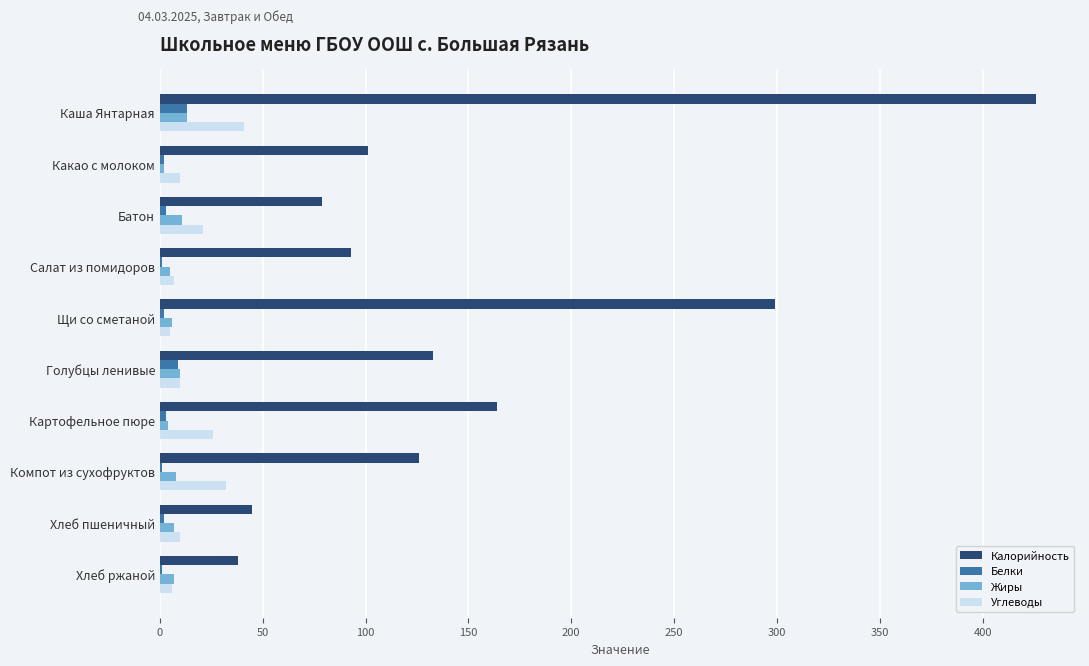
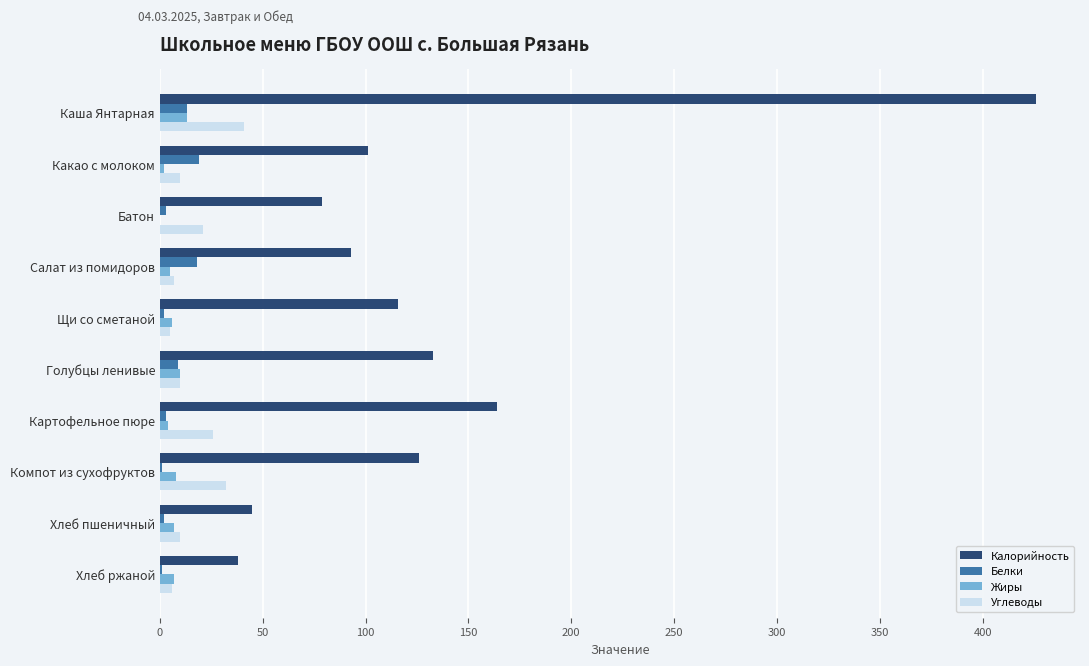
Белки, Какао с молоком: 2 -> 19
Жиры, Батон: 11 -> 0
Белки, Салат из помидоров: 1 -> 18
Калорийность, Щи со сметаной: 299 -> 116
